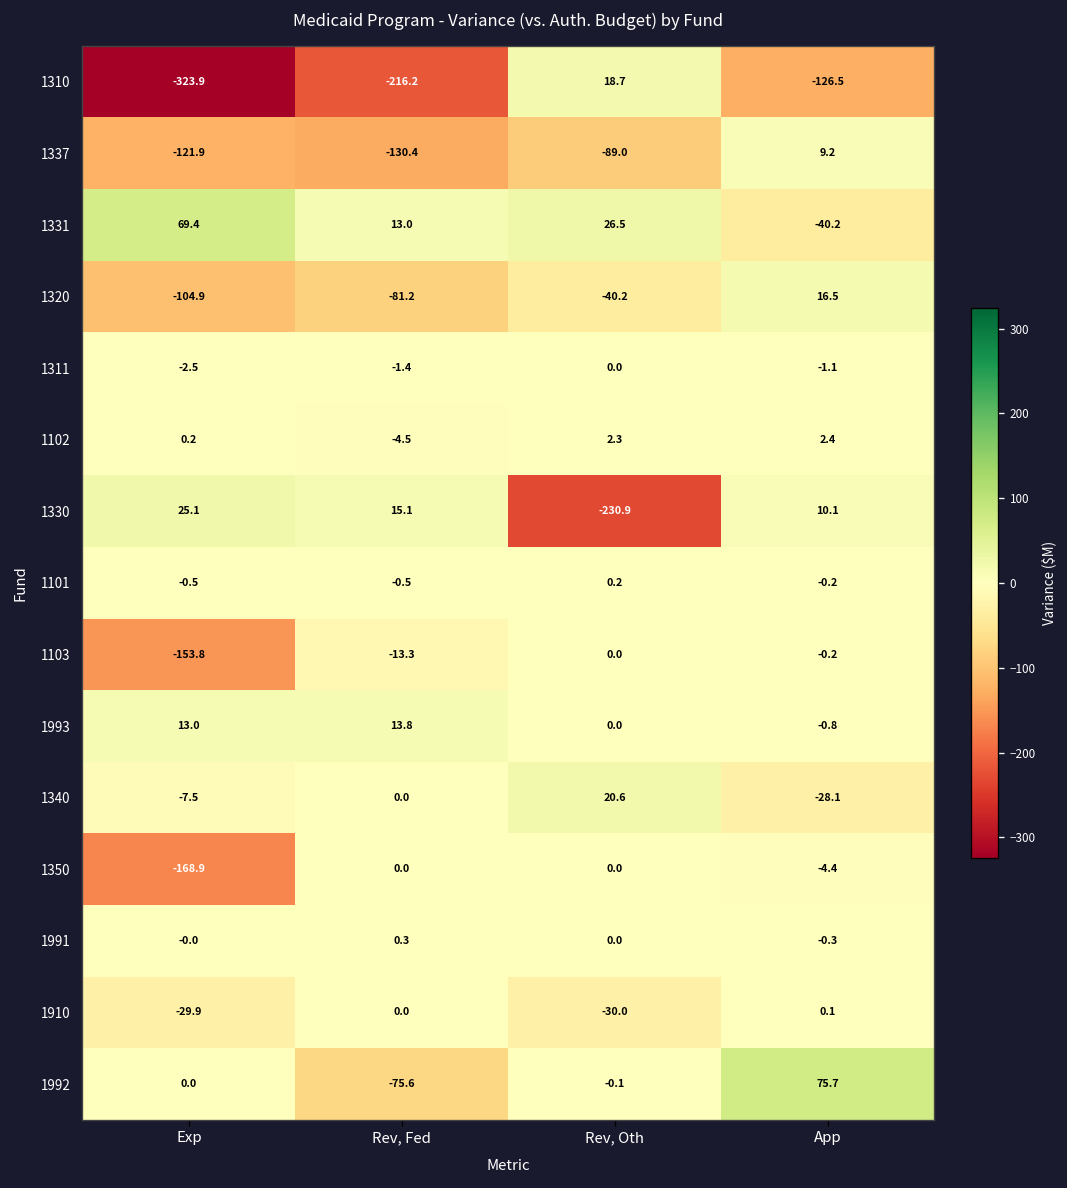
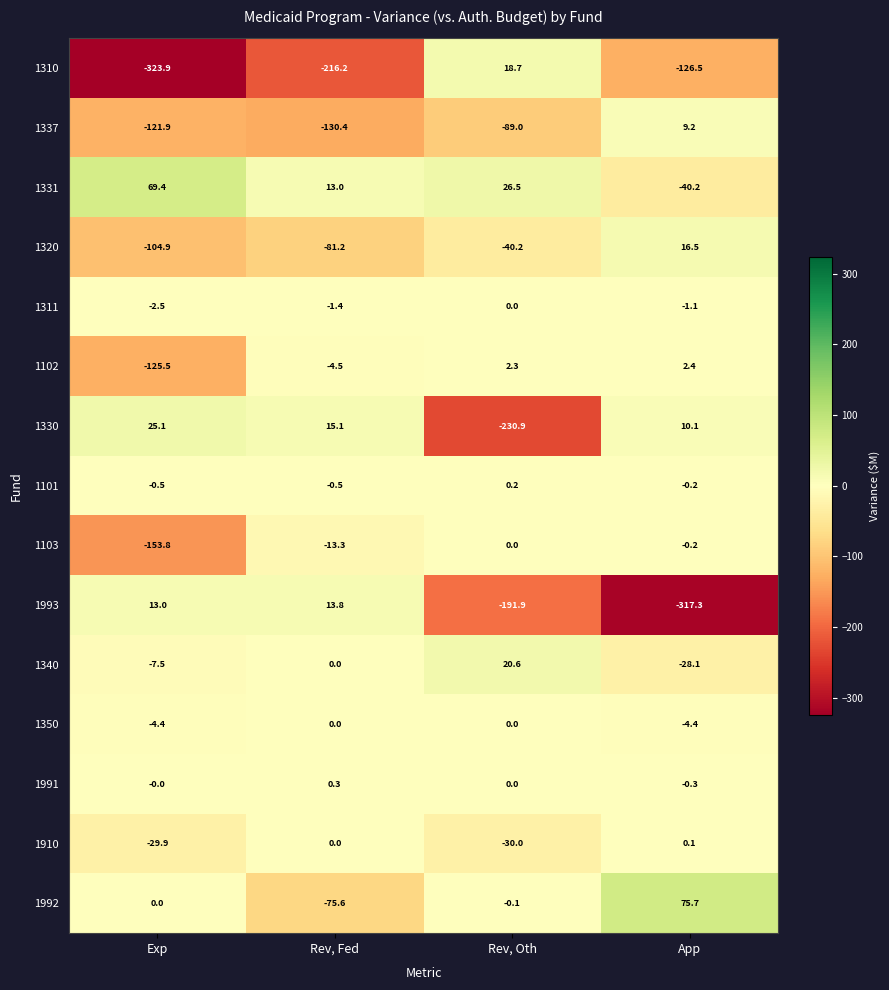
1102, Exp: 0.2 -> -125.5
1993, Rev, Oth: 0.0 -> -191.9
1993, App: -0.8 -> -317.3
1350, Exp: -168.9 -> -4.4
